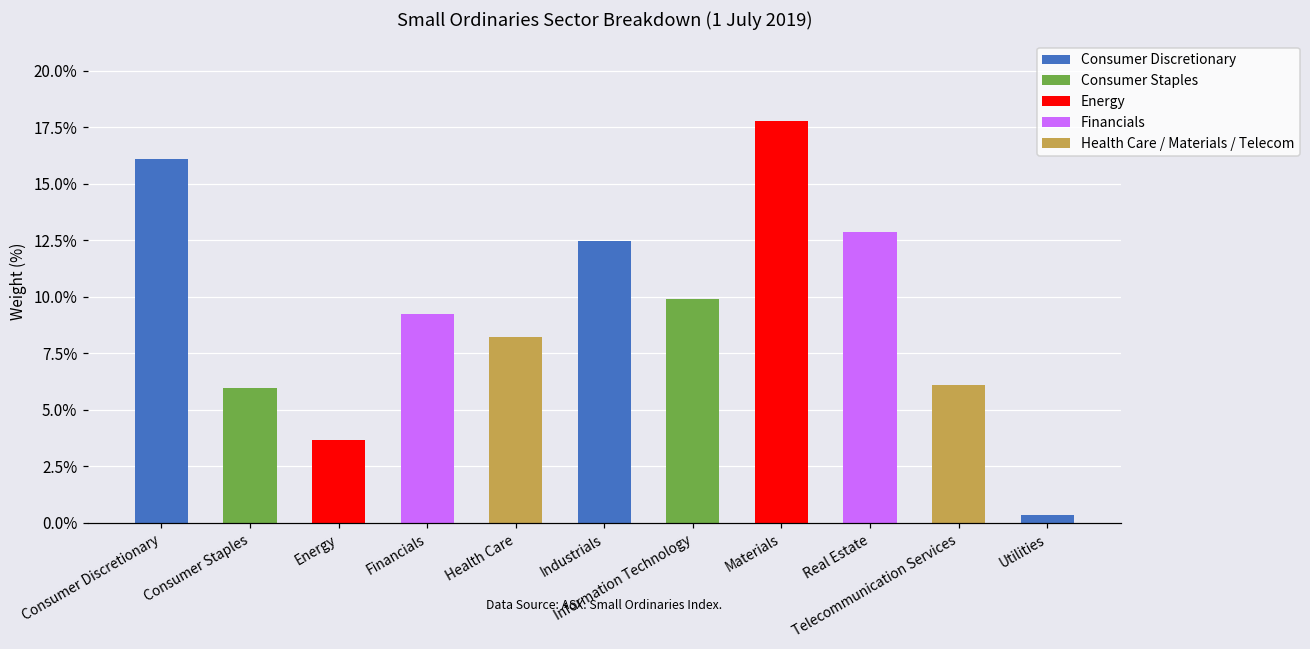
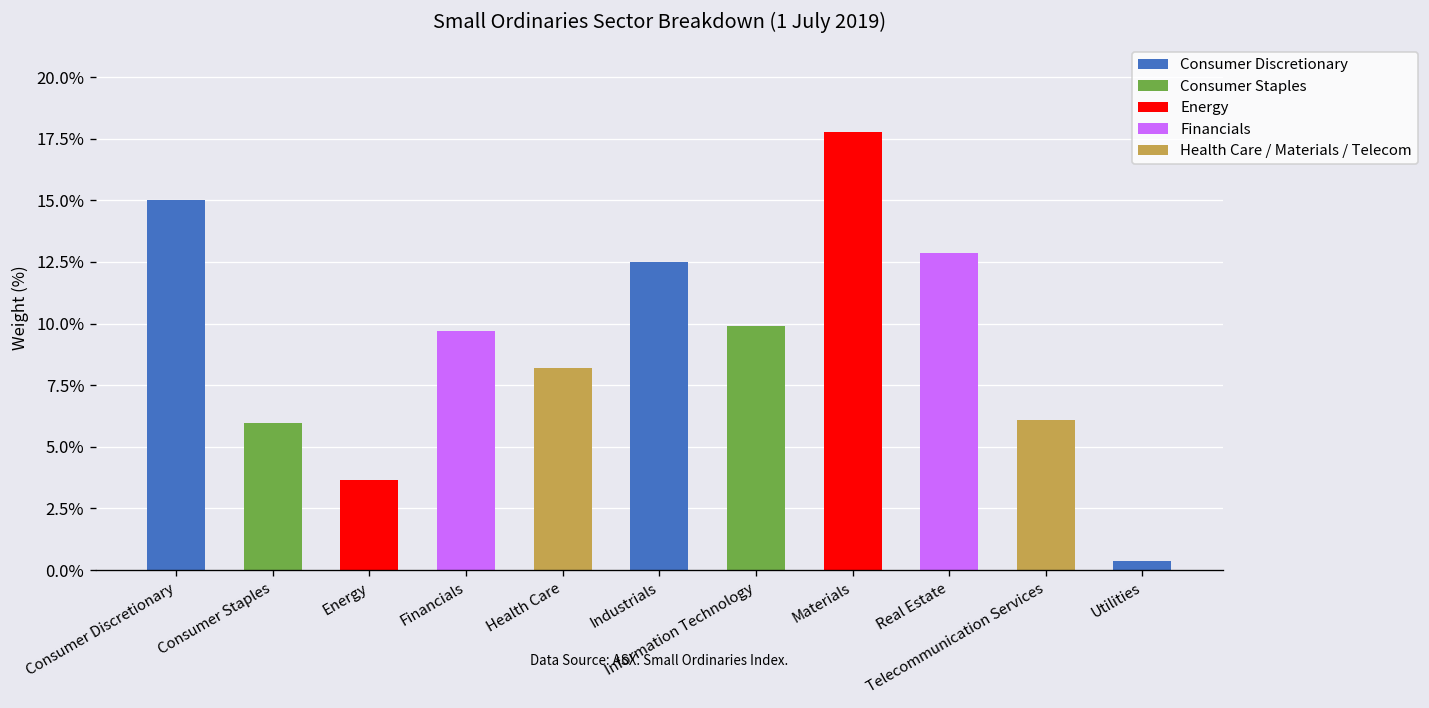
Consumer Discretionary: 16.1% -> 15.0%
Financials: 9.3% -> 9.7%
